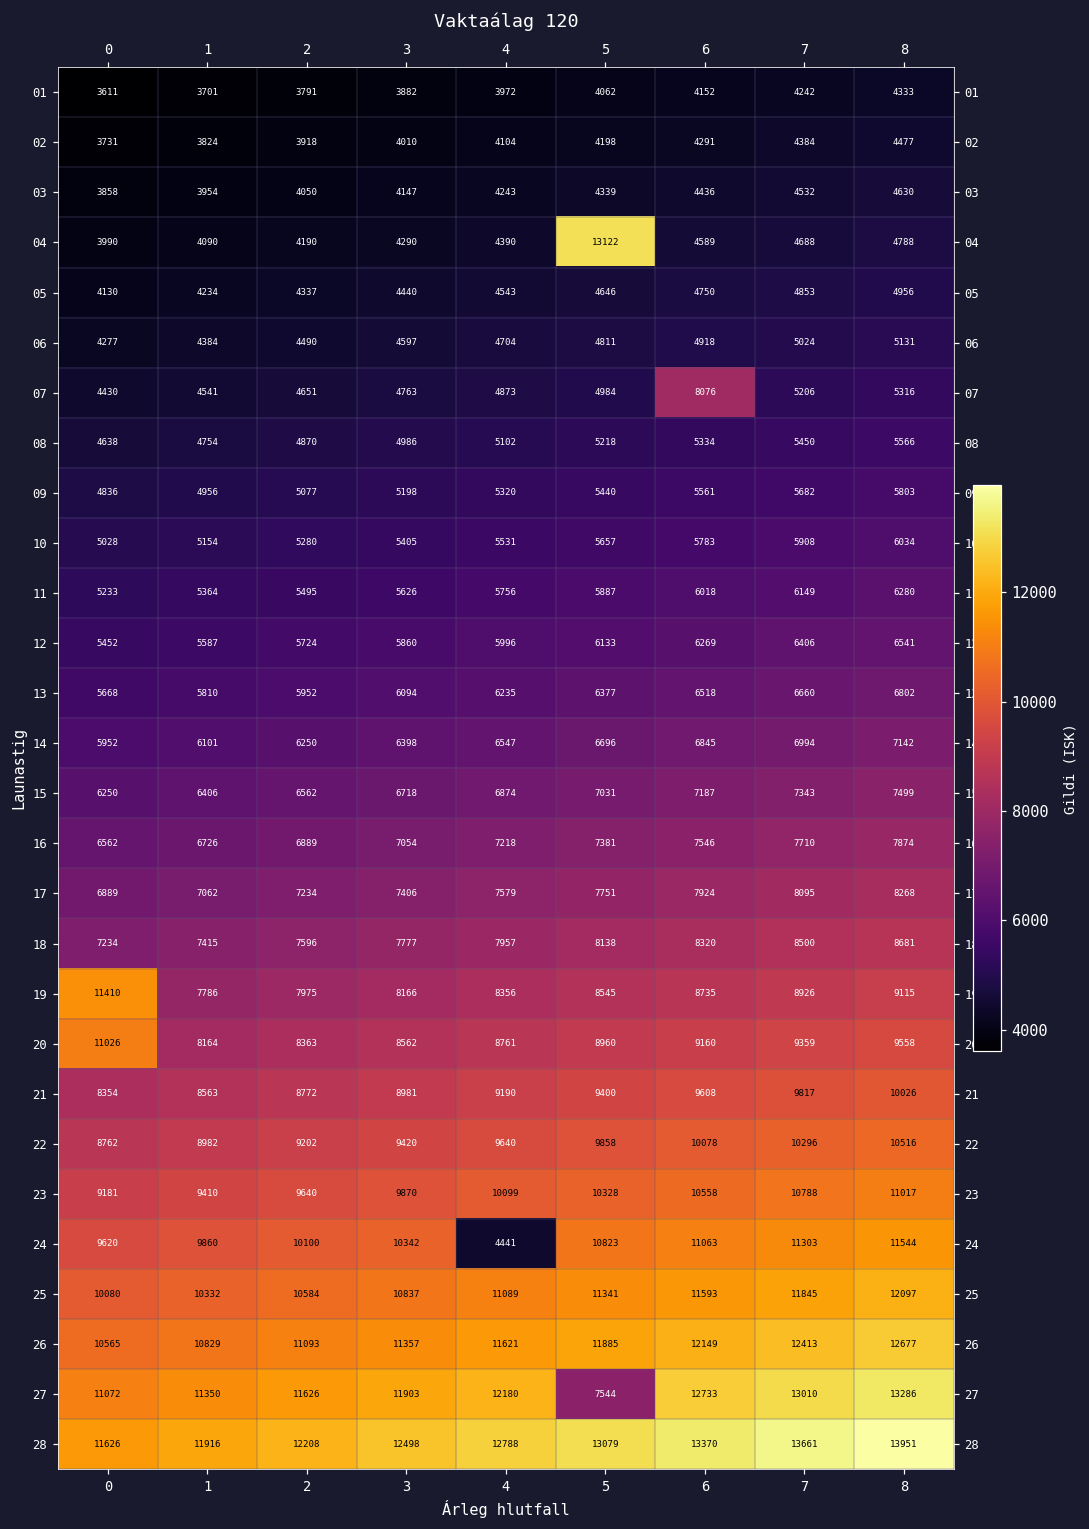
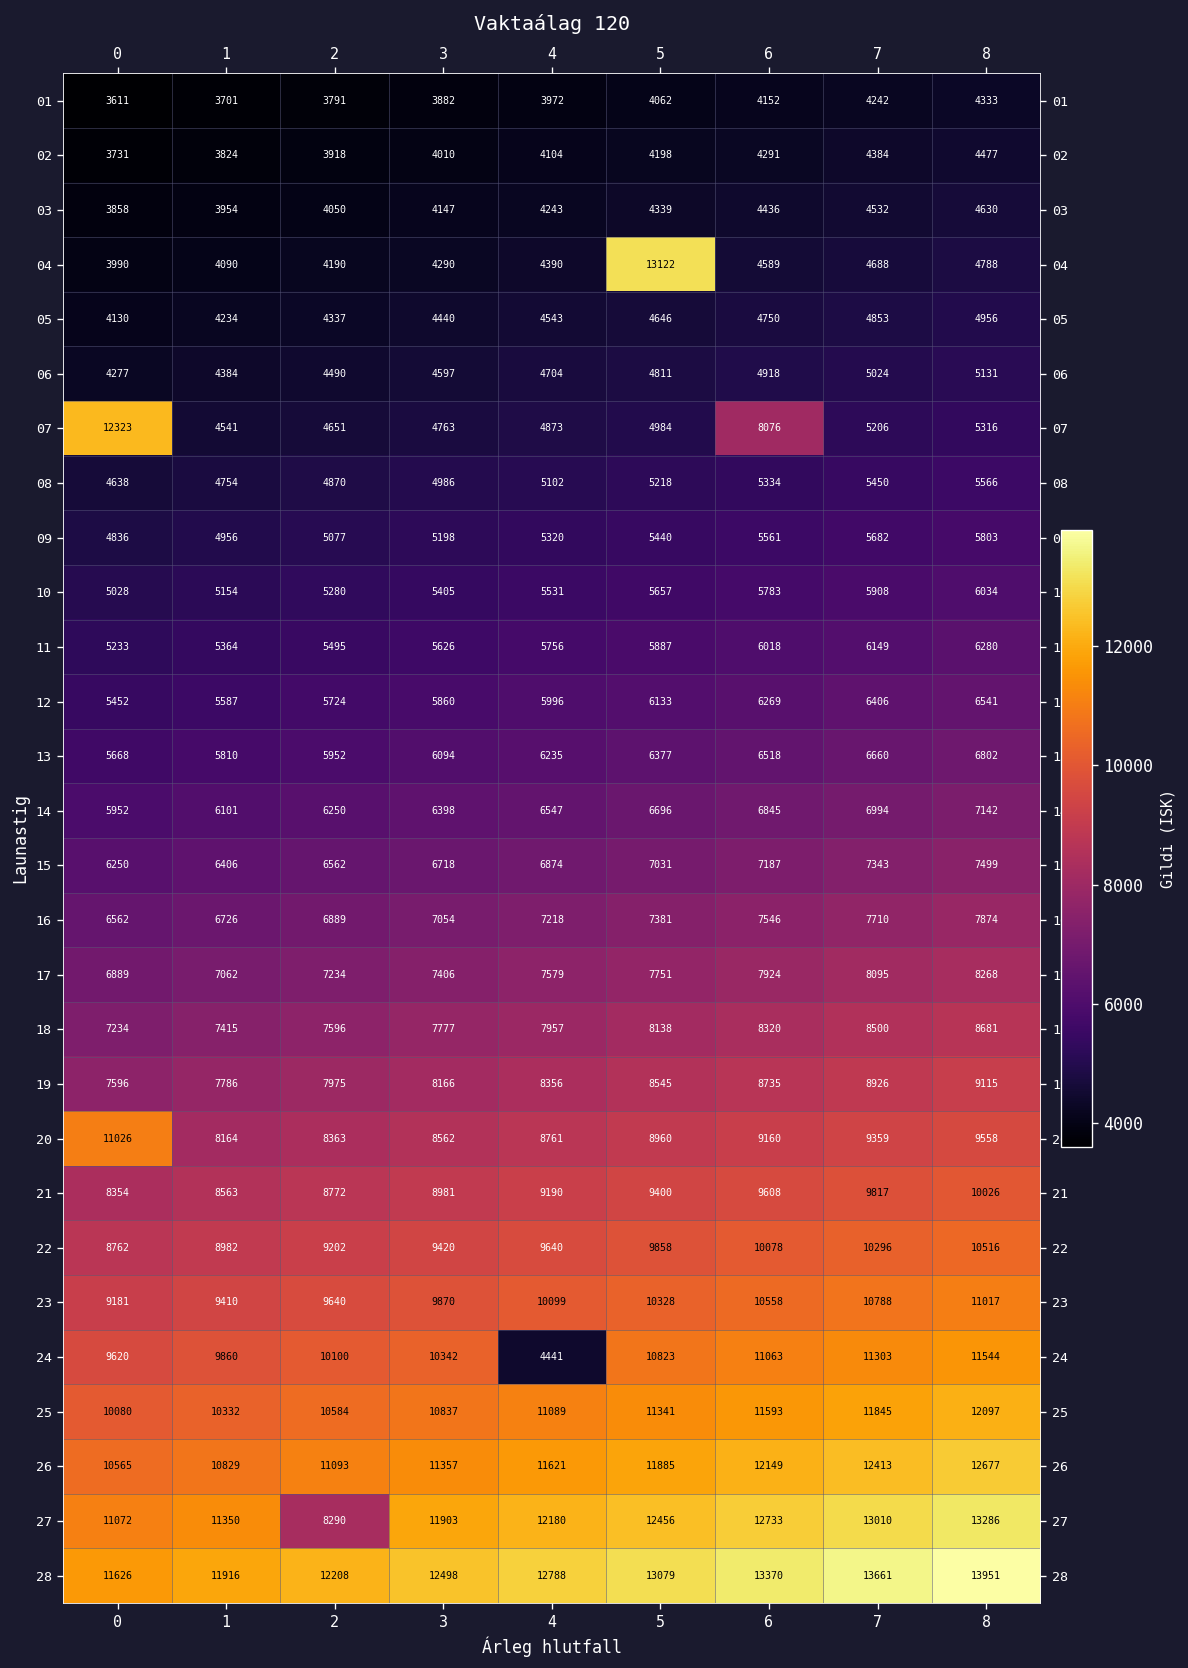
07, 0: 4430 -> 12323
19, 0: 11410 -> 7596
27, 2: 11626 -> 8290
27, 5: 7544 -> 12456
